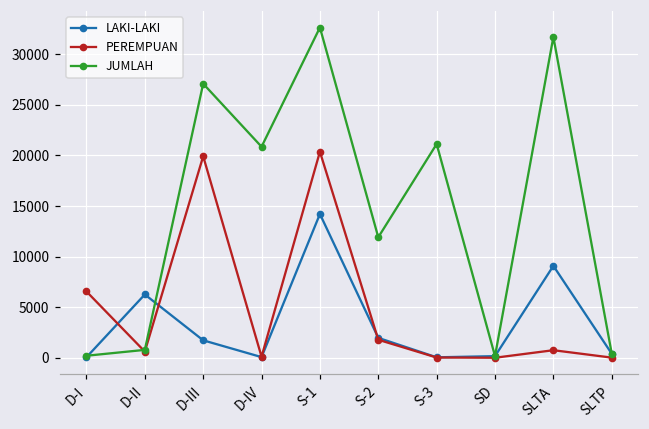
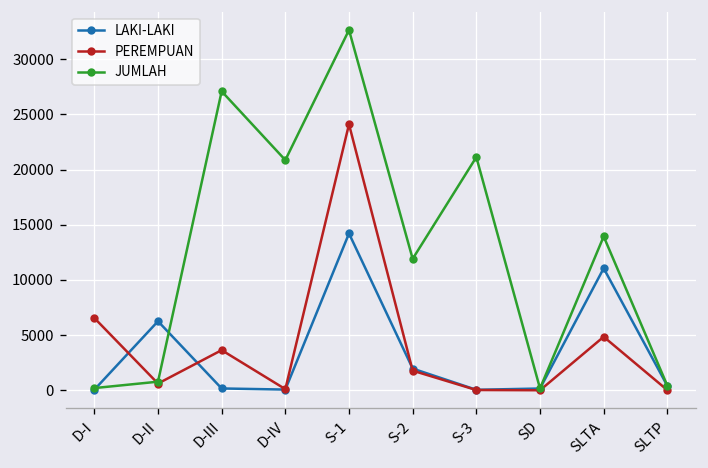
LAKI-LAKI, D-III: 2000 -> 0
PEREMPUAN, D-III: 20000 -> 4000
PEREMPUAN, S-1: 20000 -> 24000
LAKI-LAKI, SLTA: 9000 -> 11000
PEREMPUAN, SLTA: 1000 -> 5000
JUMLAH, SLTA: 32000 -> 14000
